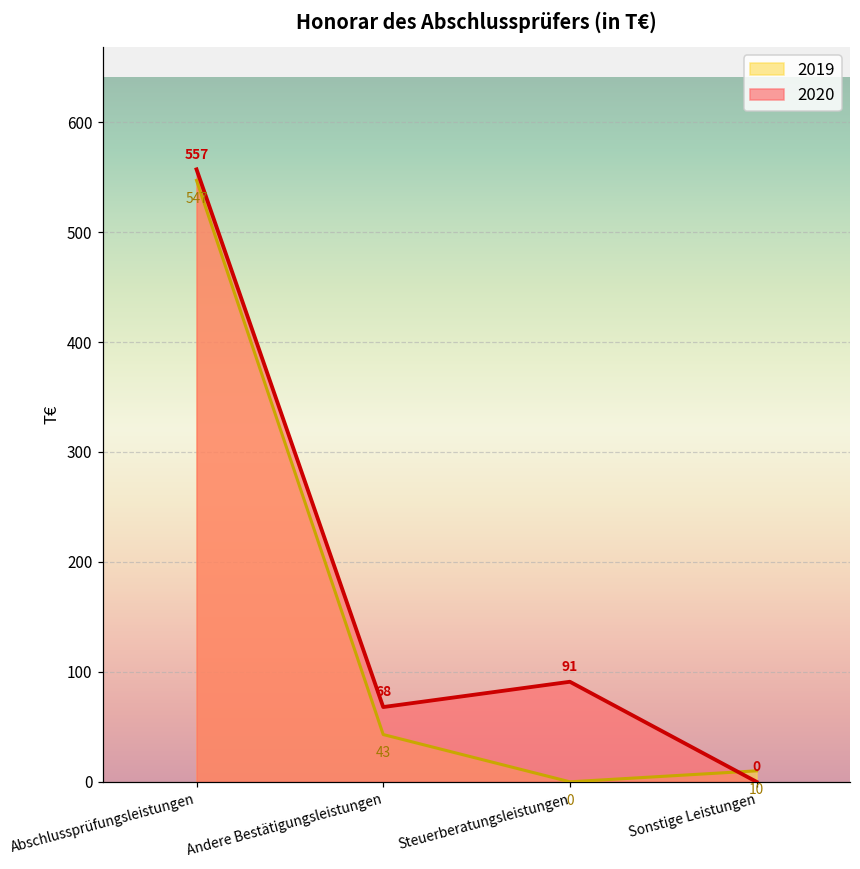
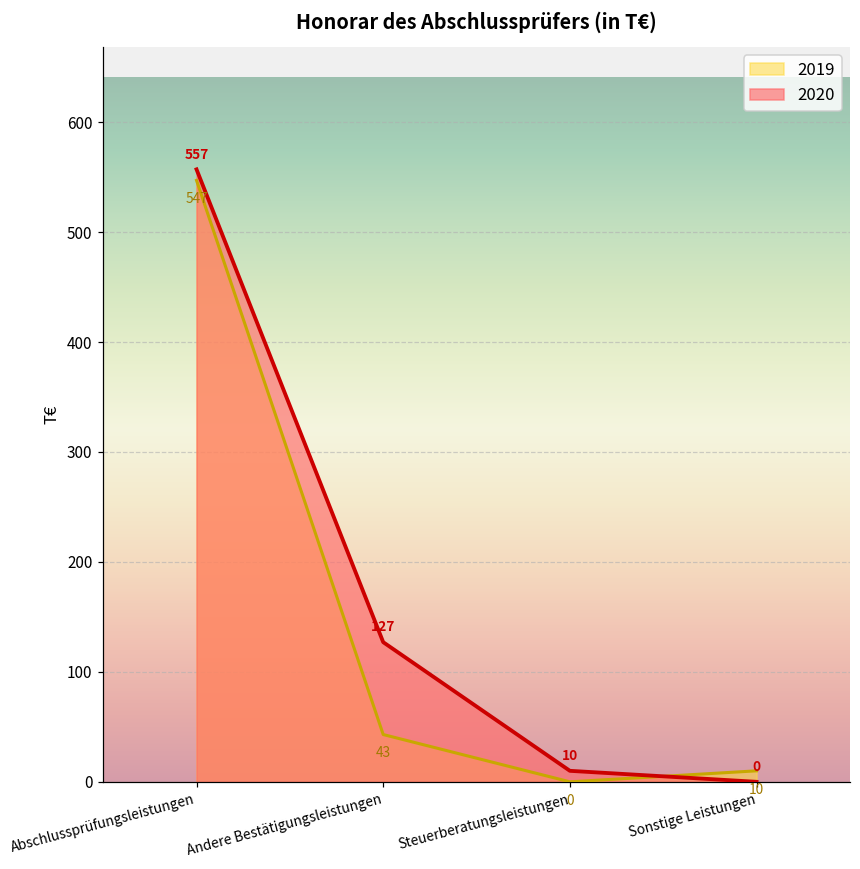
2020, Andere Bestätigungsleistungen: 68 -> 127
2020, Steuerberatungsleistungen: 91 -> 10
